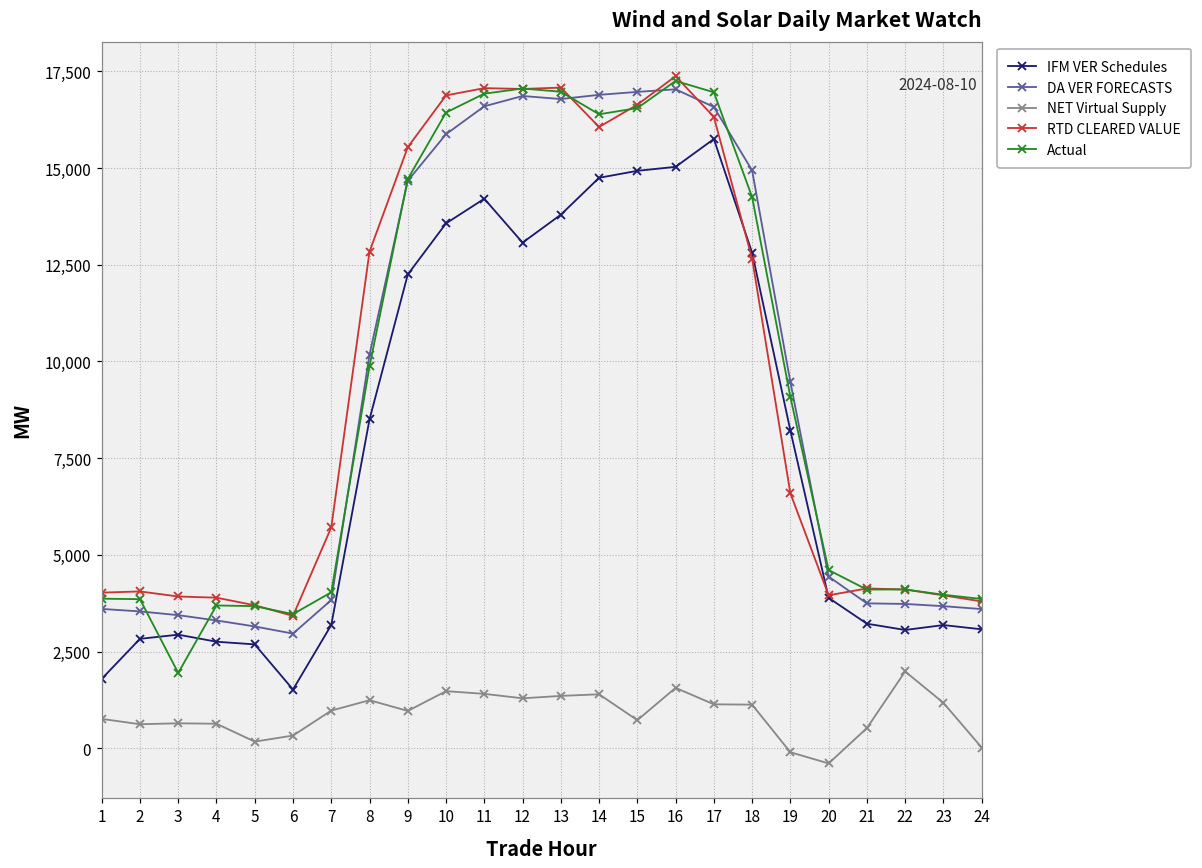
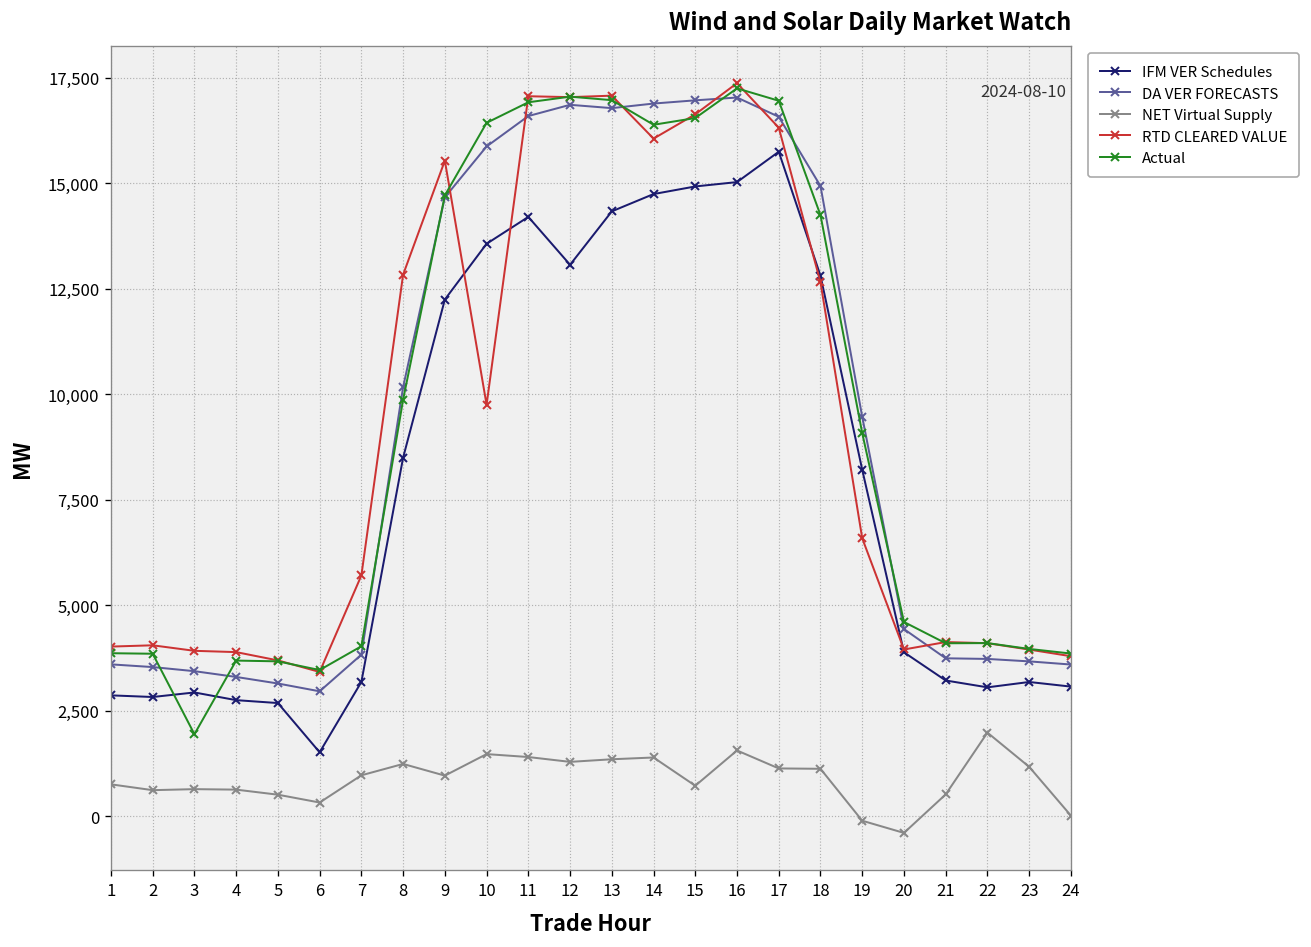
IFM VER Schedules, 1: 1,800 -> 2,900
NET Virtual Supply, 5: 200 -> 500
RTD CLEARED VALUE, 10: 16,900 -> 9,800
IFM VER Schedules, 13: 13,800 -> 14,300
